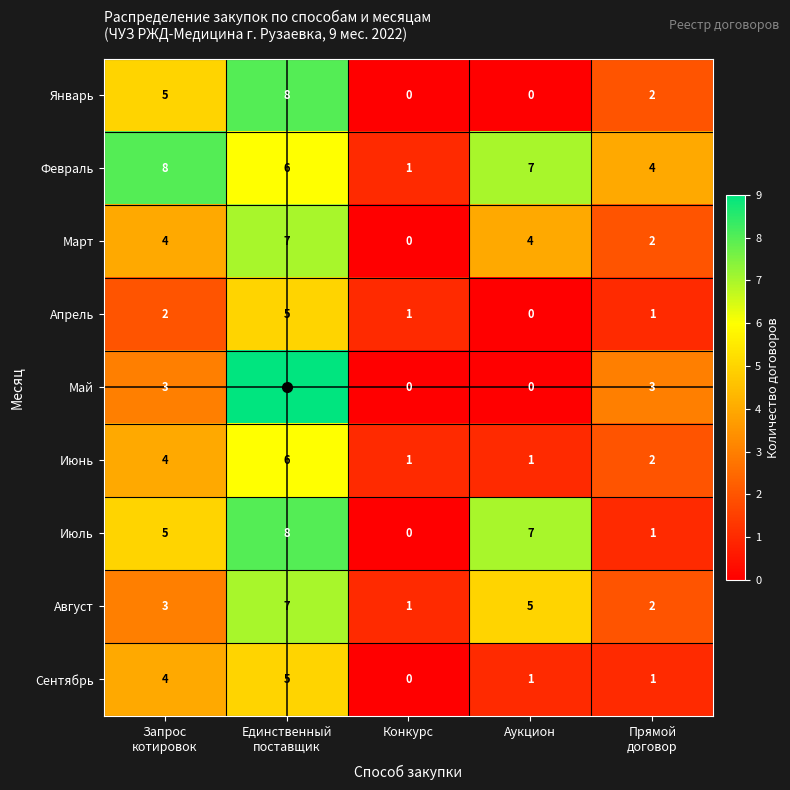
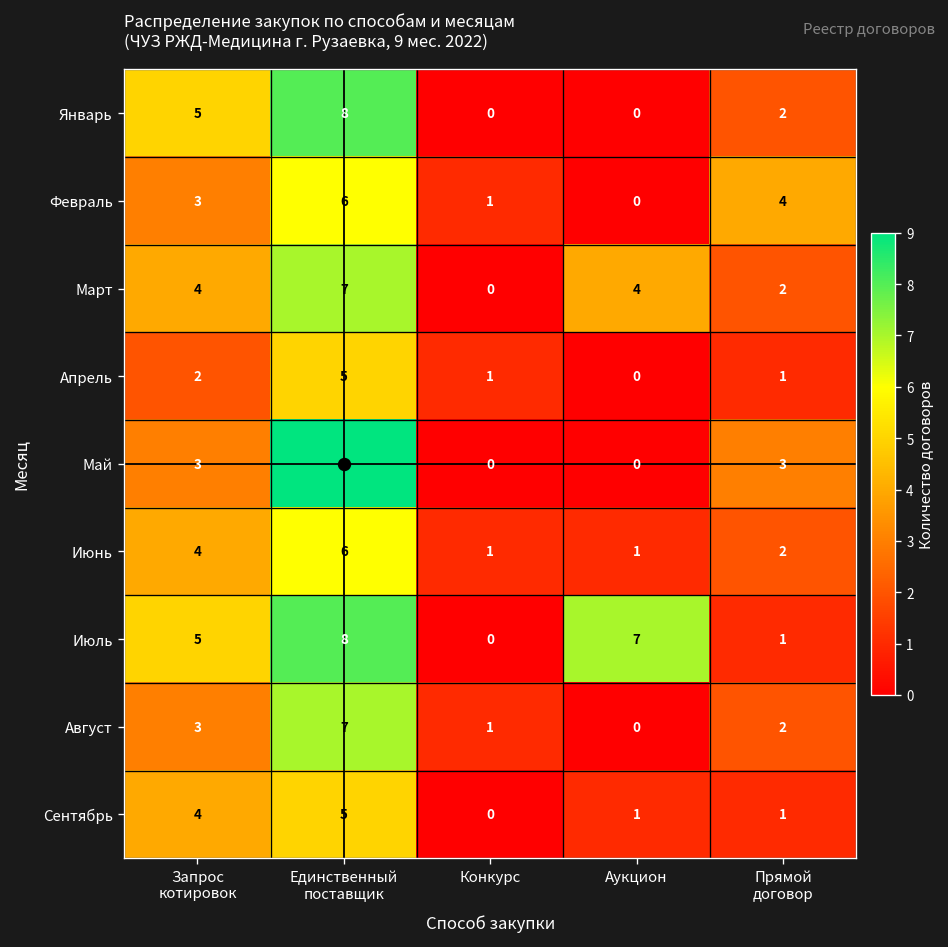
Февраль, Запрос котировок: 8 -> 3
Февраль, Аукцион: 7 -> 0
Август, Аукцион: 5 -> 0
